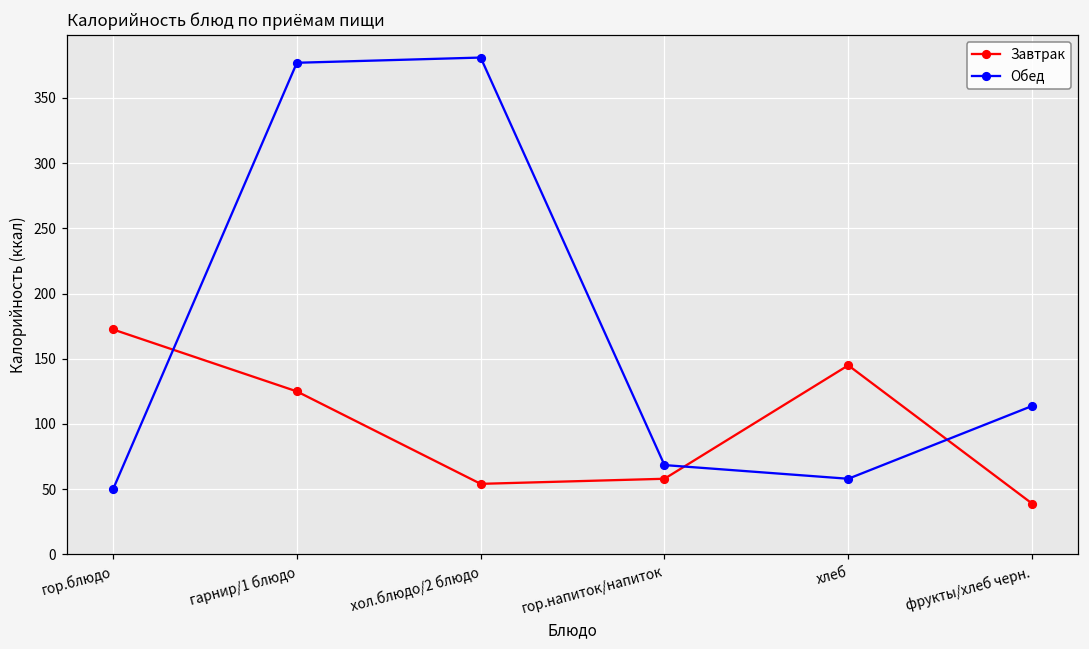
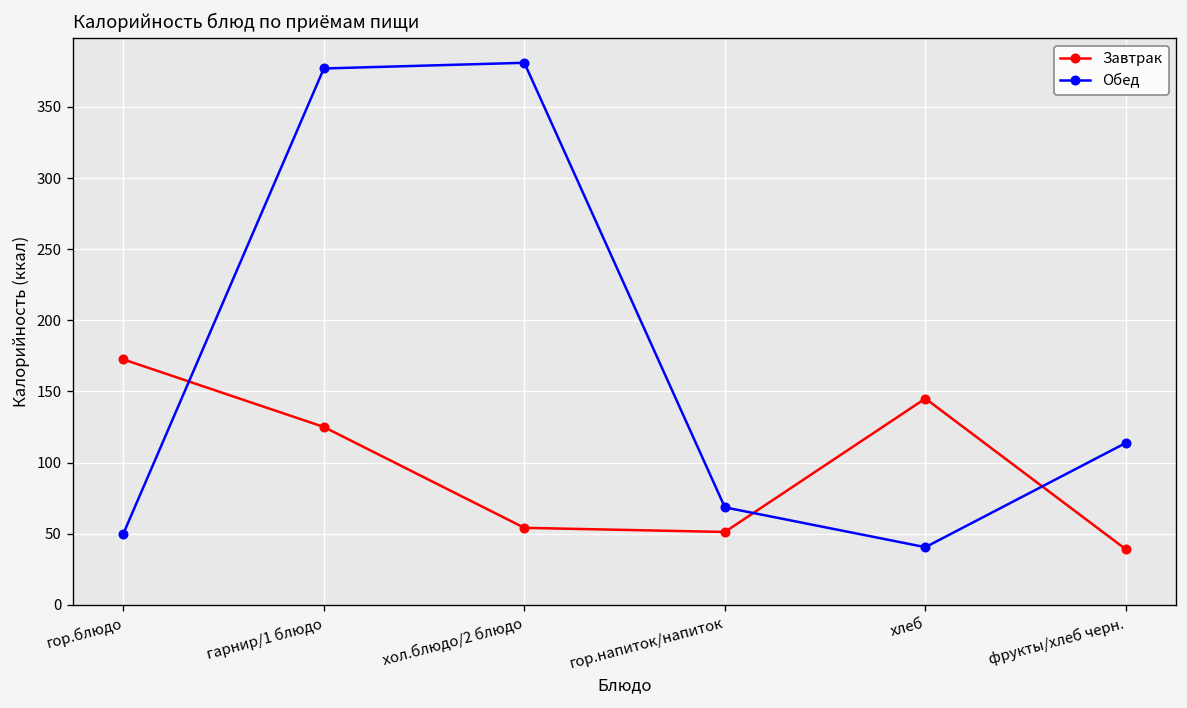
Завтрак, гор.напиток/напиток: 58 -> 51
Обед, хлеб: 58 -> 41
